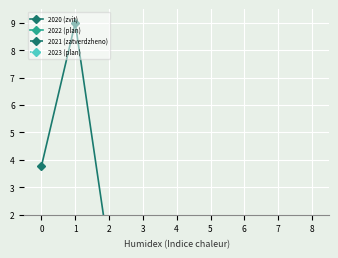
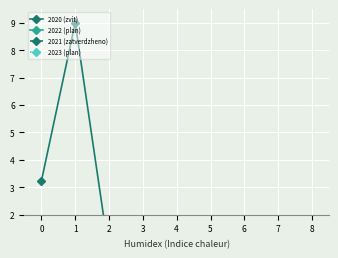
2020 (zvit), 0: 3.8 -> 3.2
